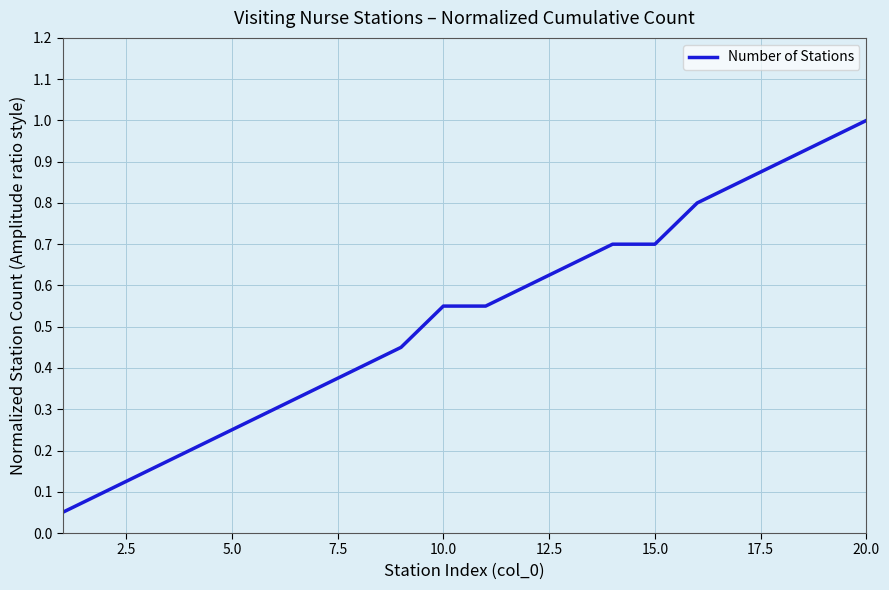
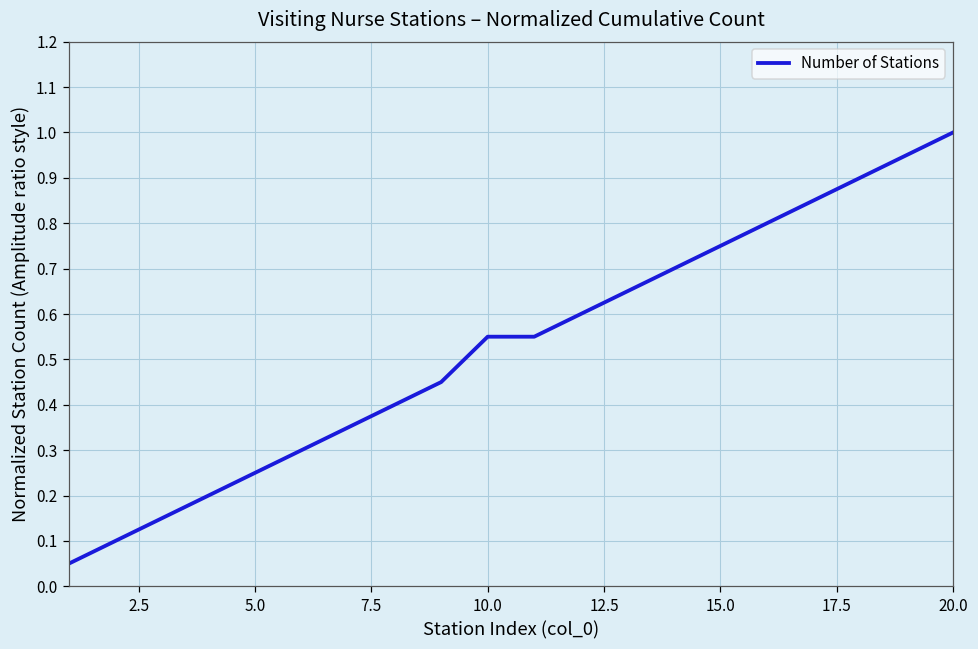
15.0: 0.70 -> 0.75
